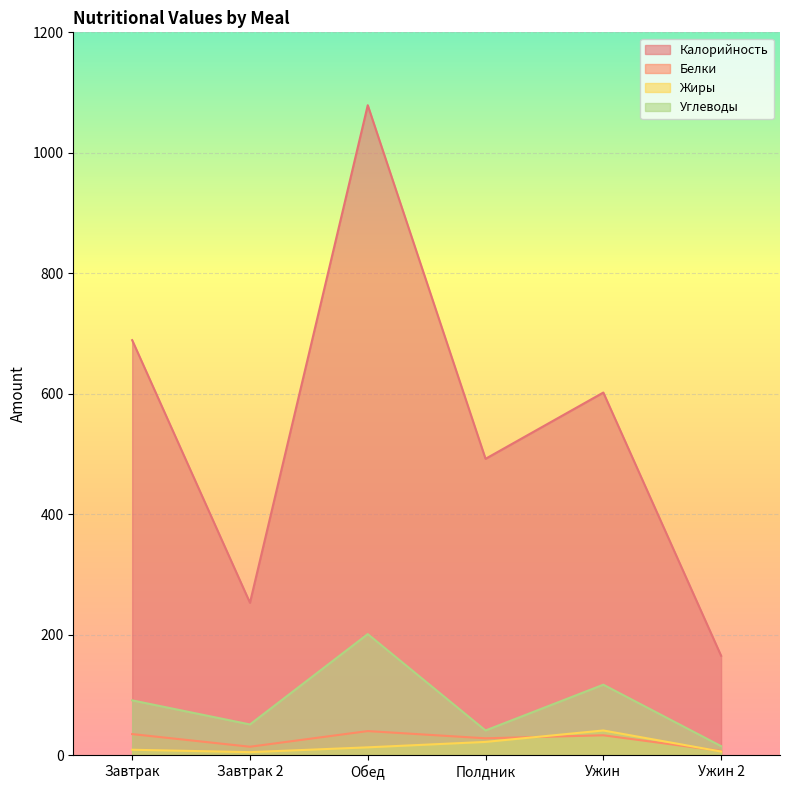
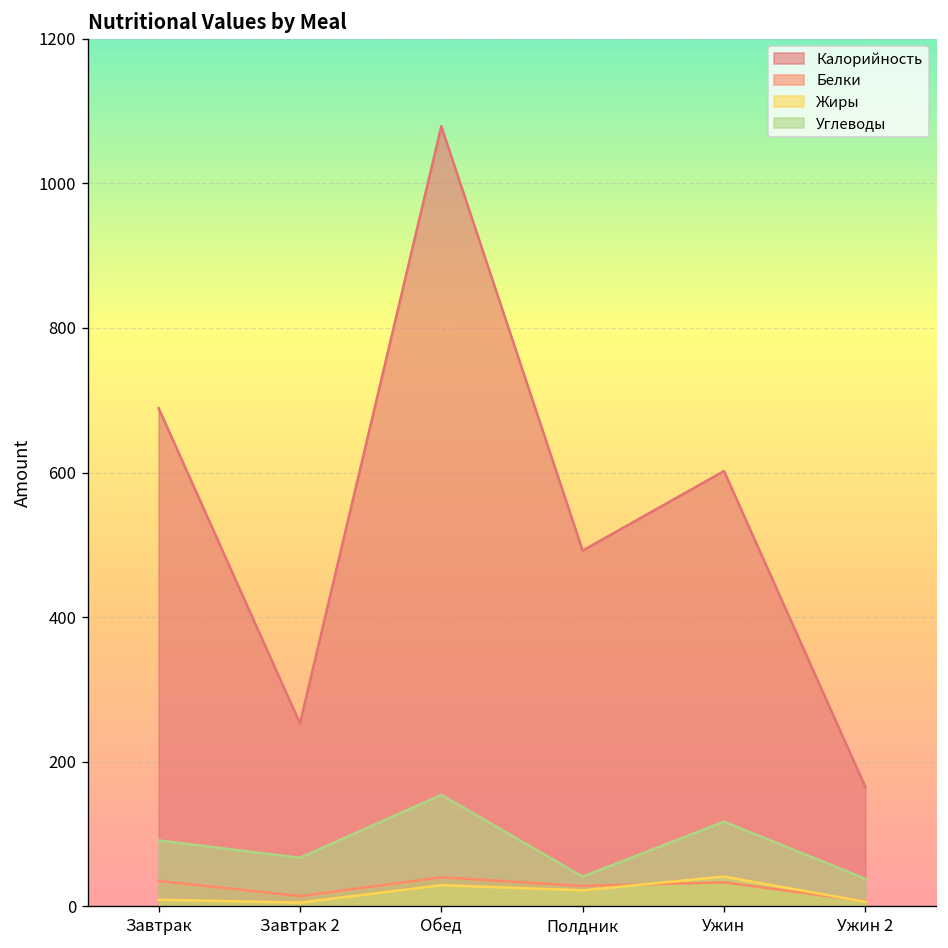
Углеводы, Завтрак 2: 50 -> 70
Жиры, Обед: 10 -> 30
Углеводы, Обед: 200 -> 150
Углеводы, Ужин 2: 20 -> 40
